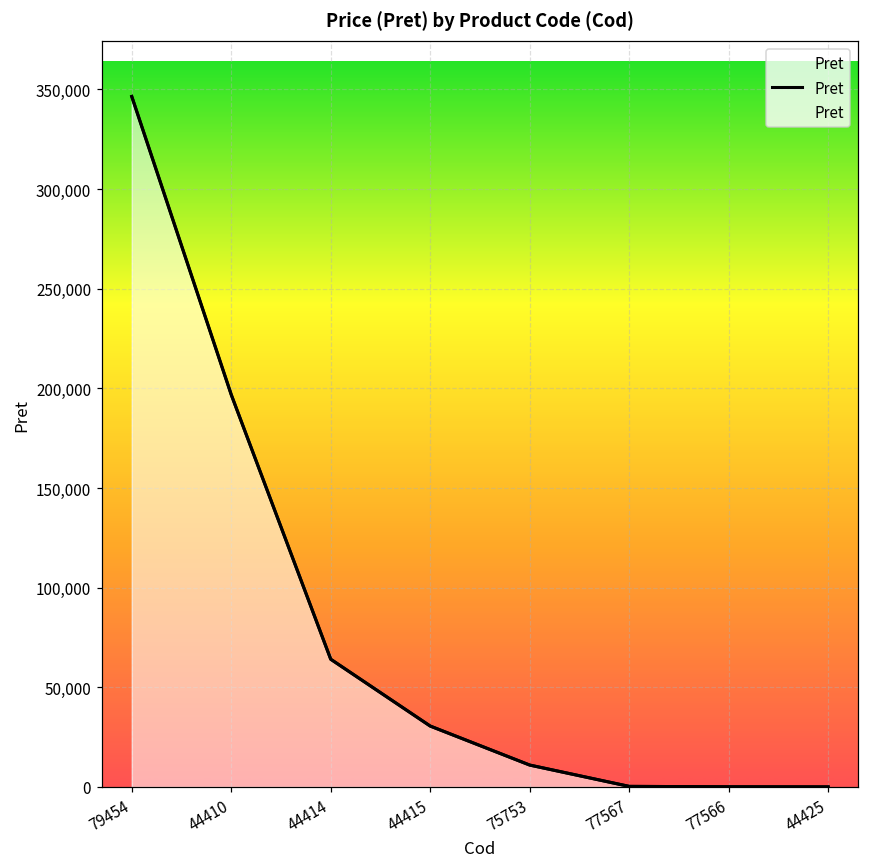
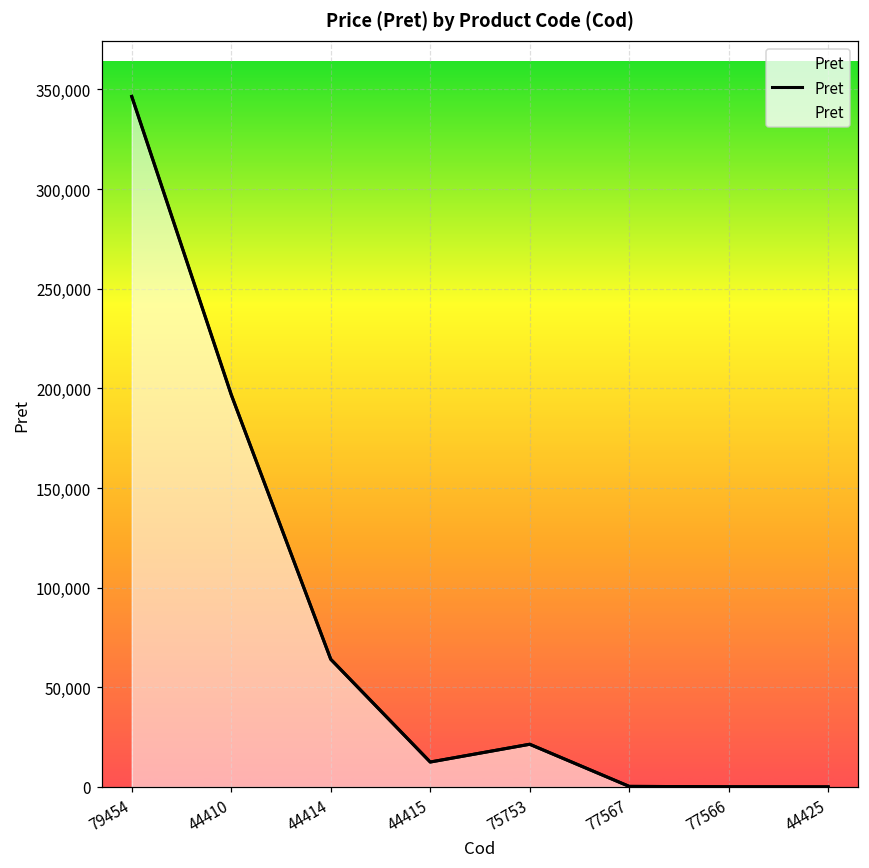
44415: 31,000 -> 13,000
75753: 11,000 -> 21,000
